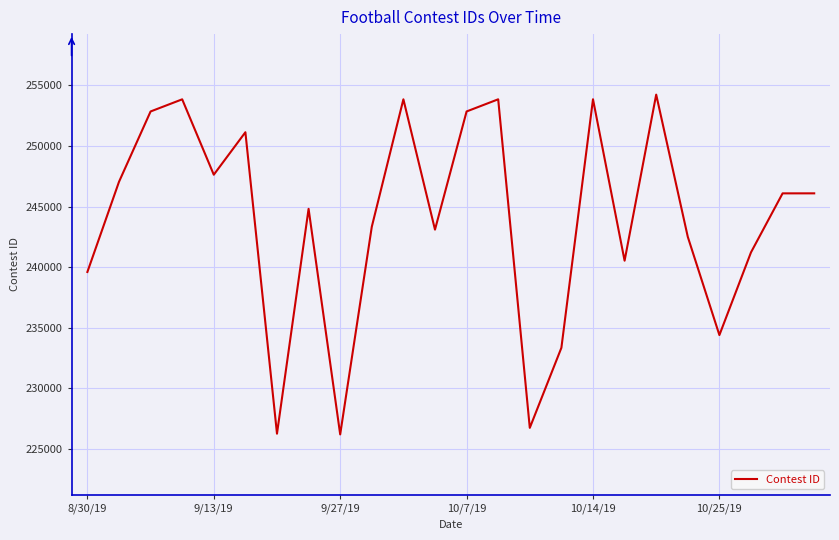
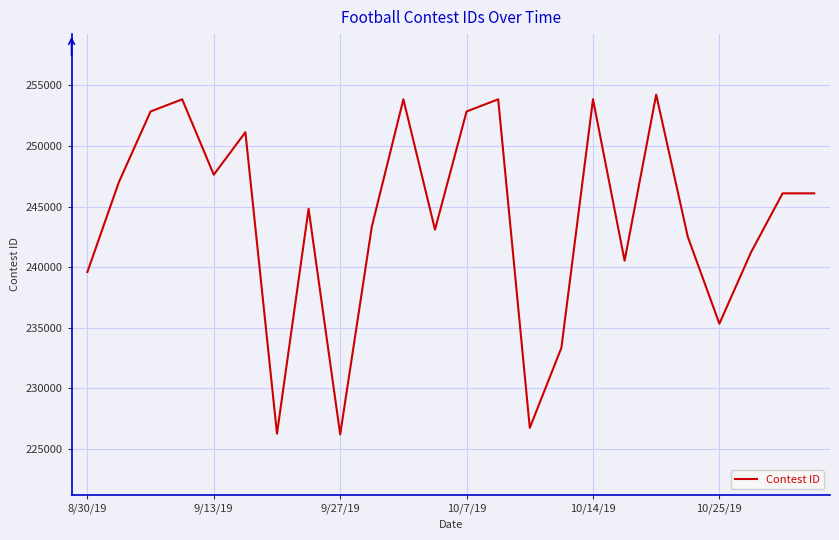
10/25/19: 234400 -> 235300
